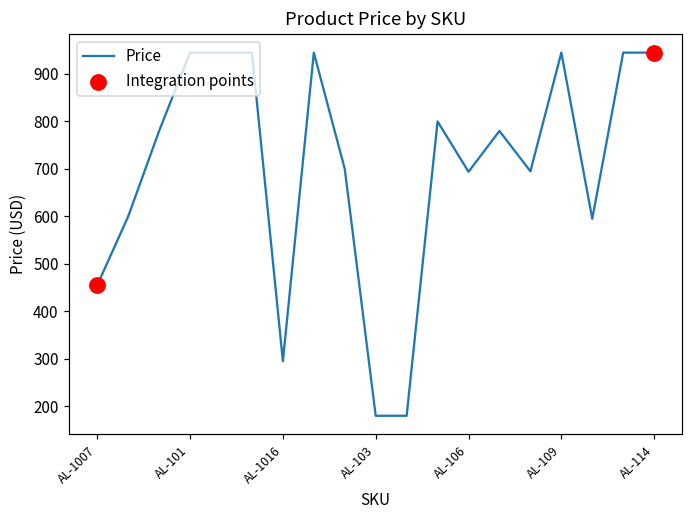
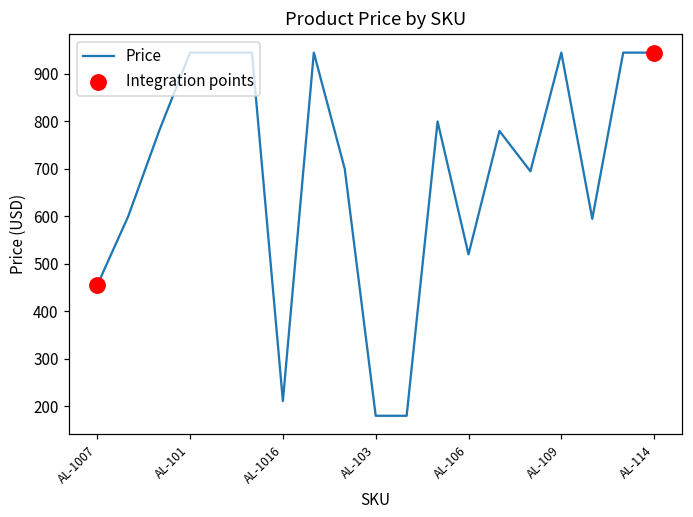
Price, AL-1016: 300 -> 210
Price, AL-106: 690 -> 520
